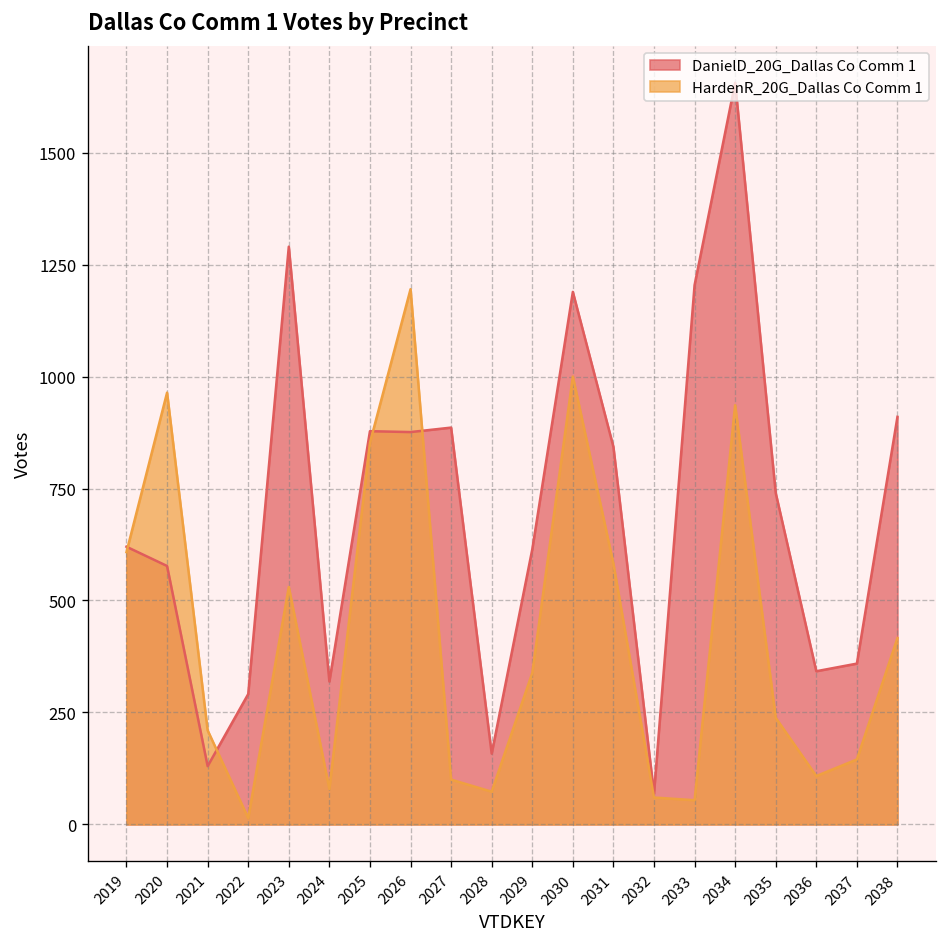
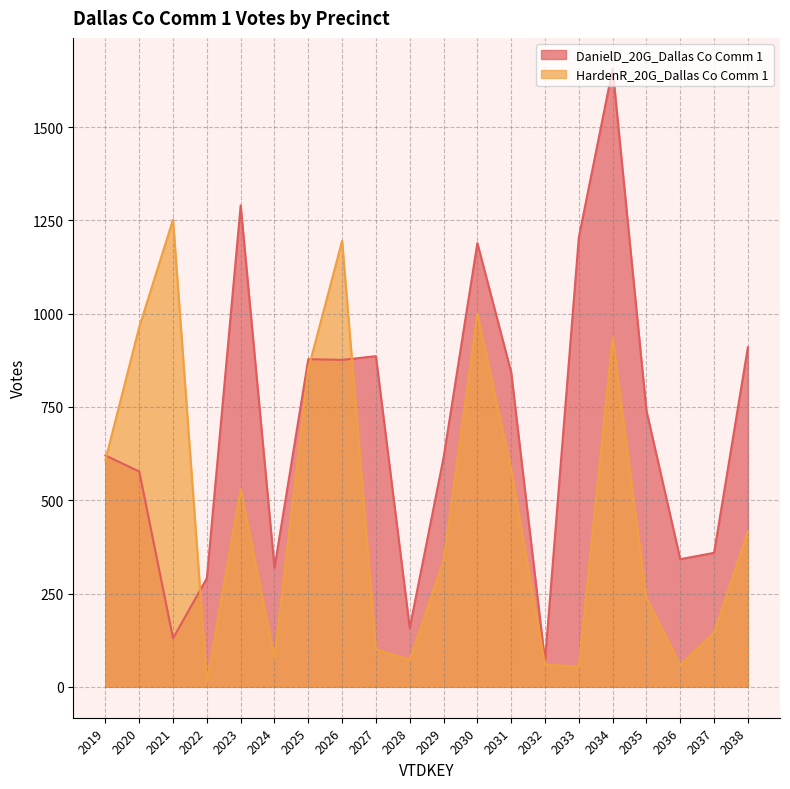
HardenR_20G_Dallas Co Comm 1, 2021: 210 -> 1250
HardenR_20G_Dallas Co Comm 1, 2036: 110 -> 60
